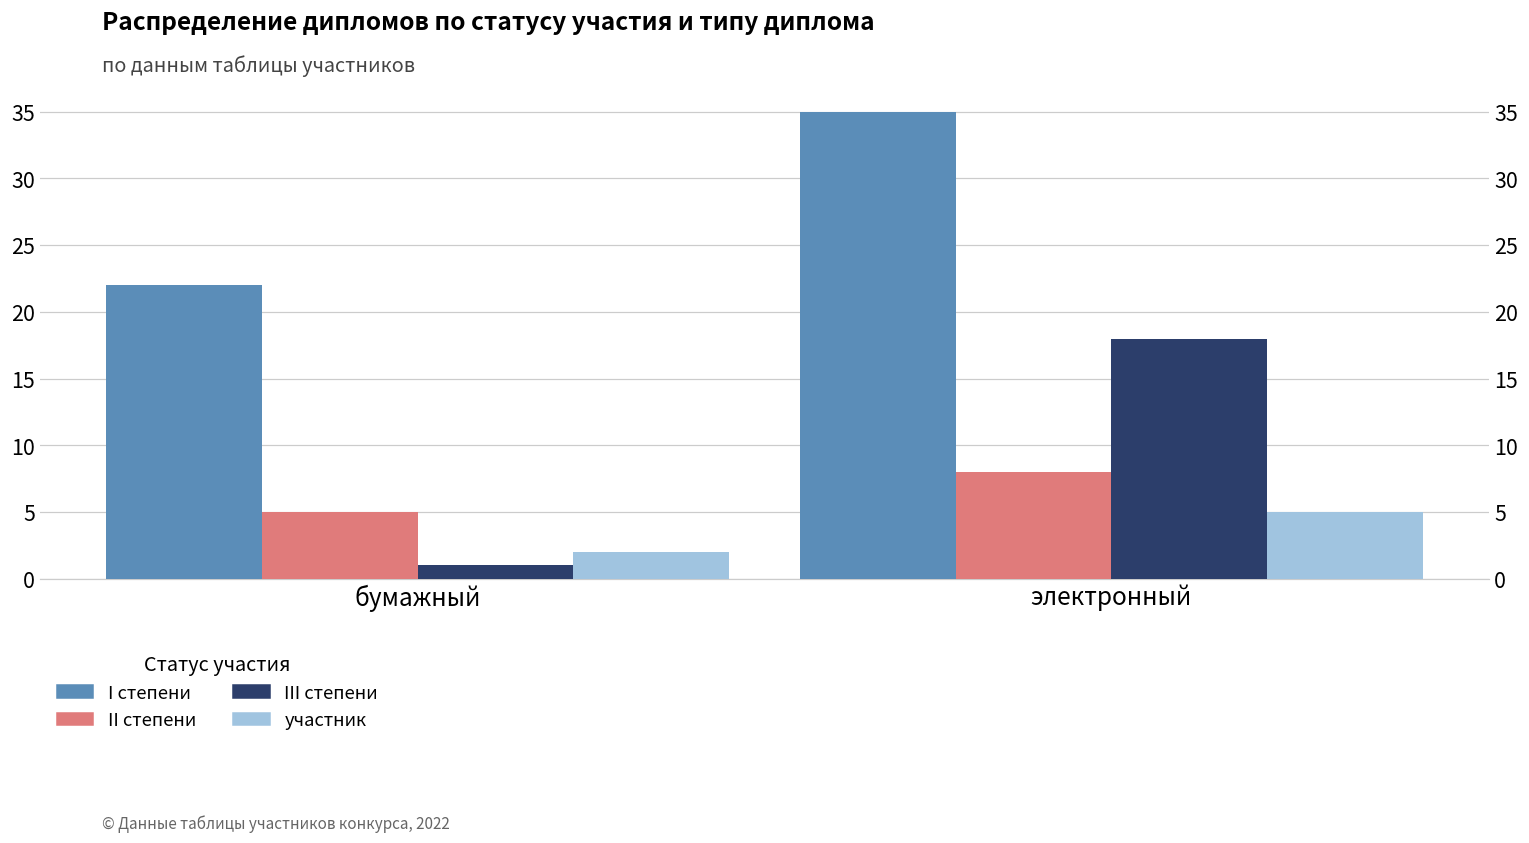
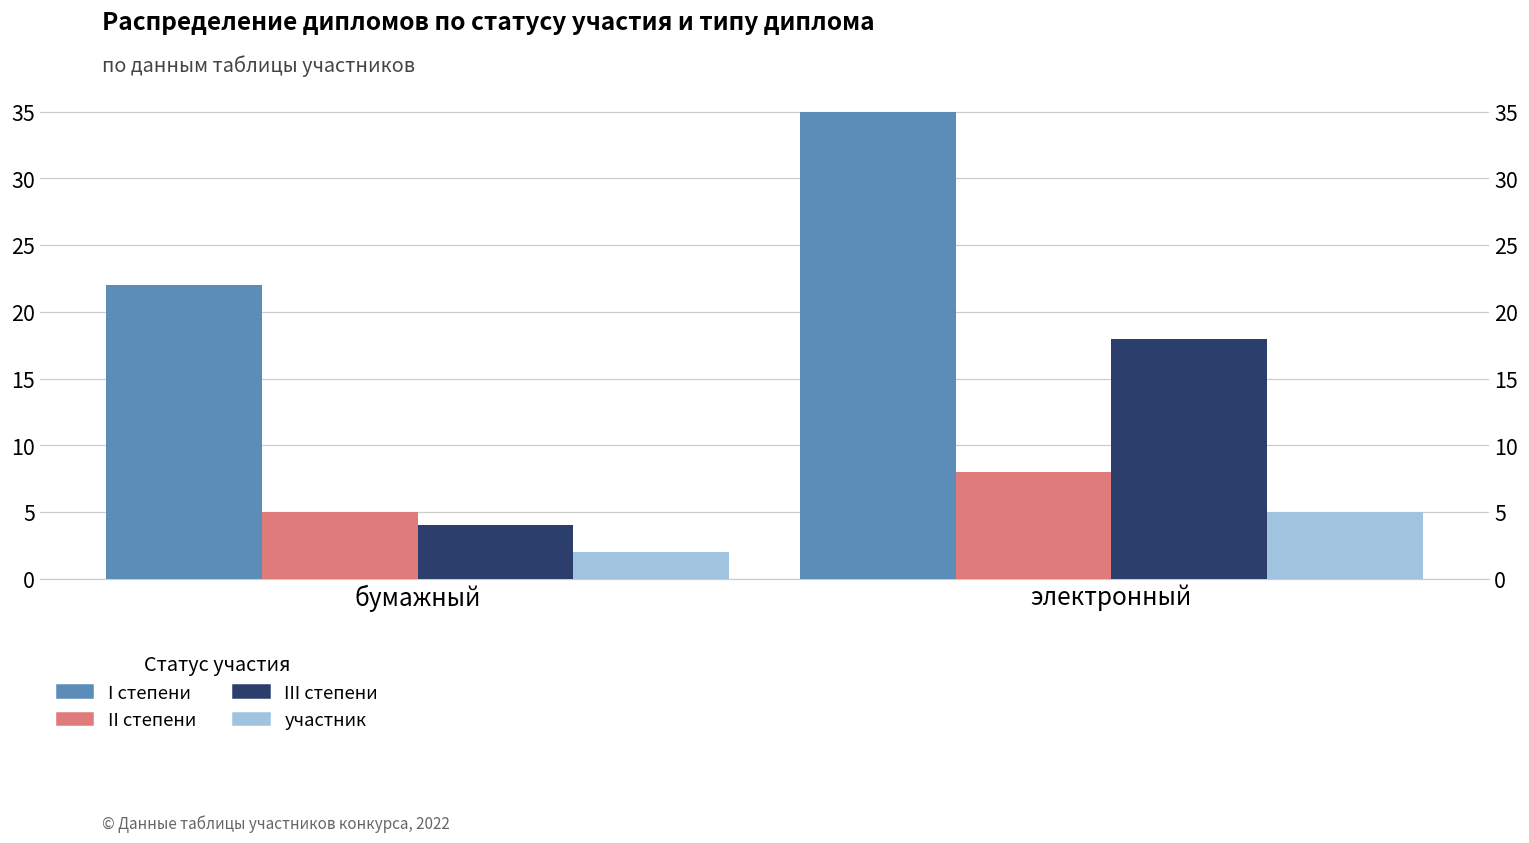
III степени, бумажный: 1 -> 4
